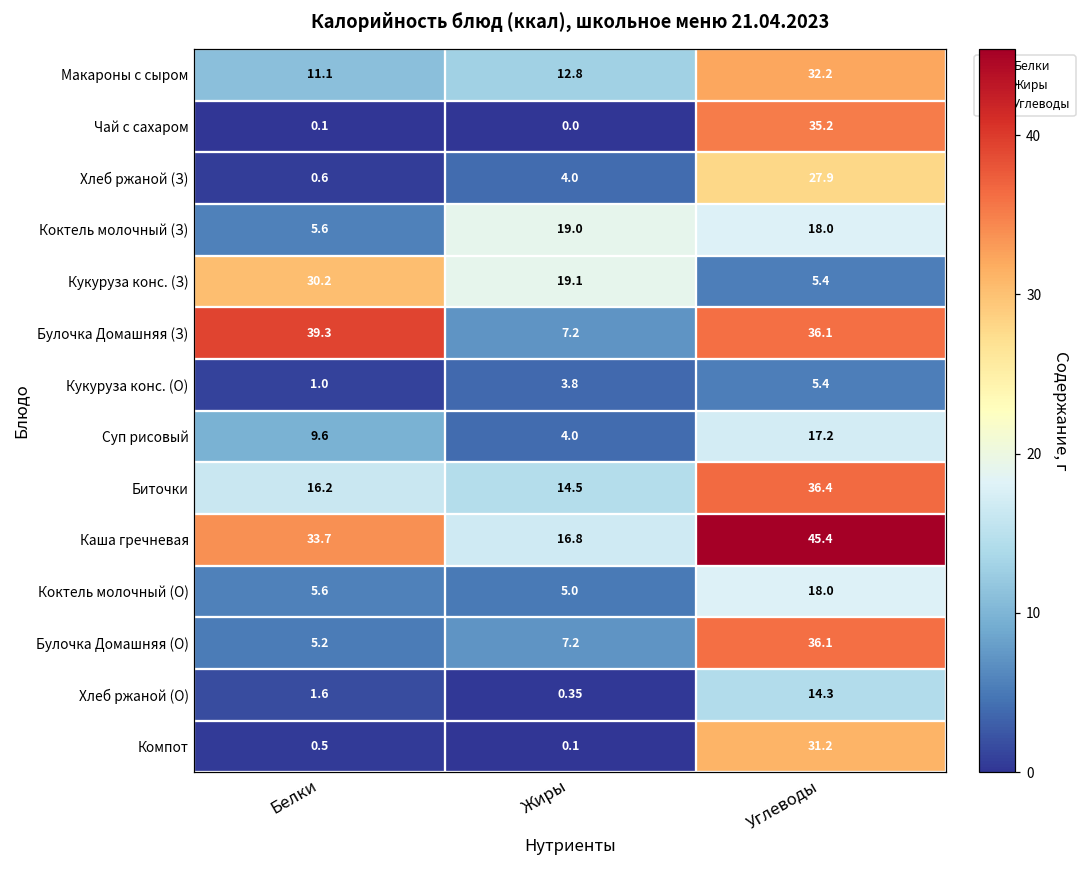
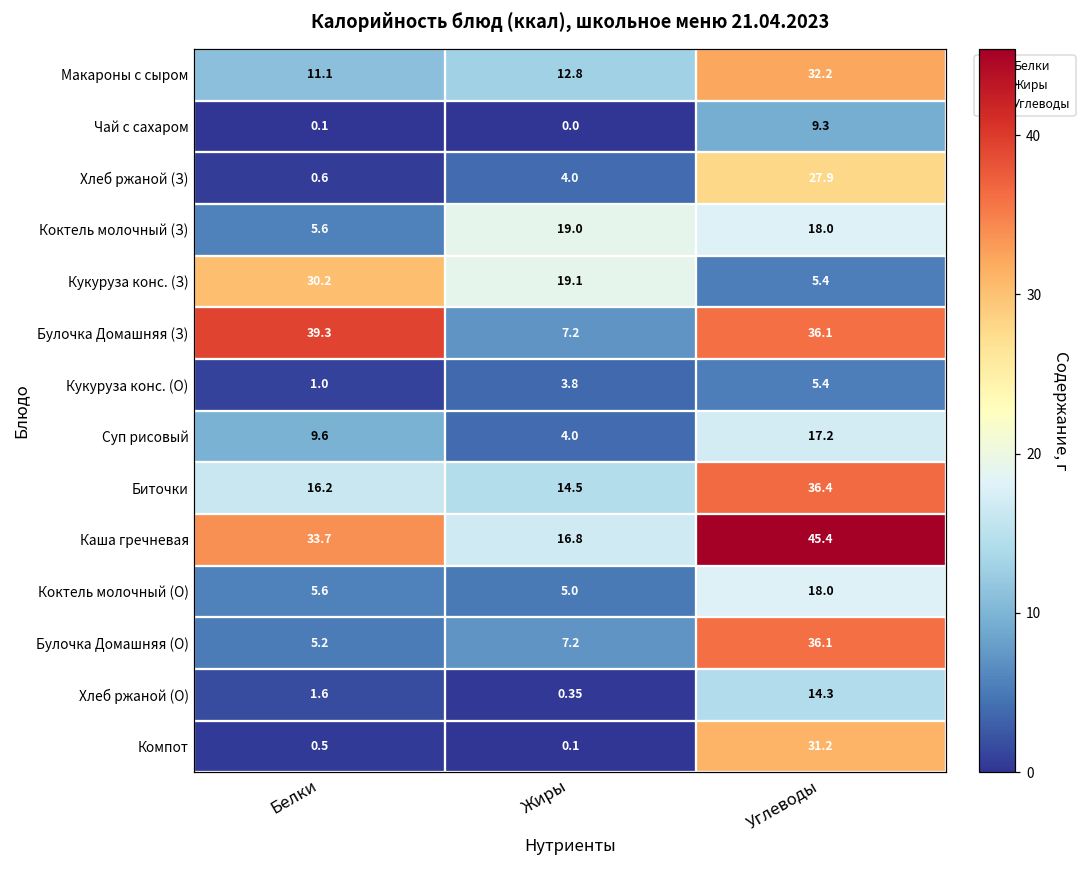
Чай с сахаром, Углеводы: 35.2 -> 9.3
